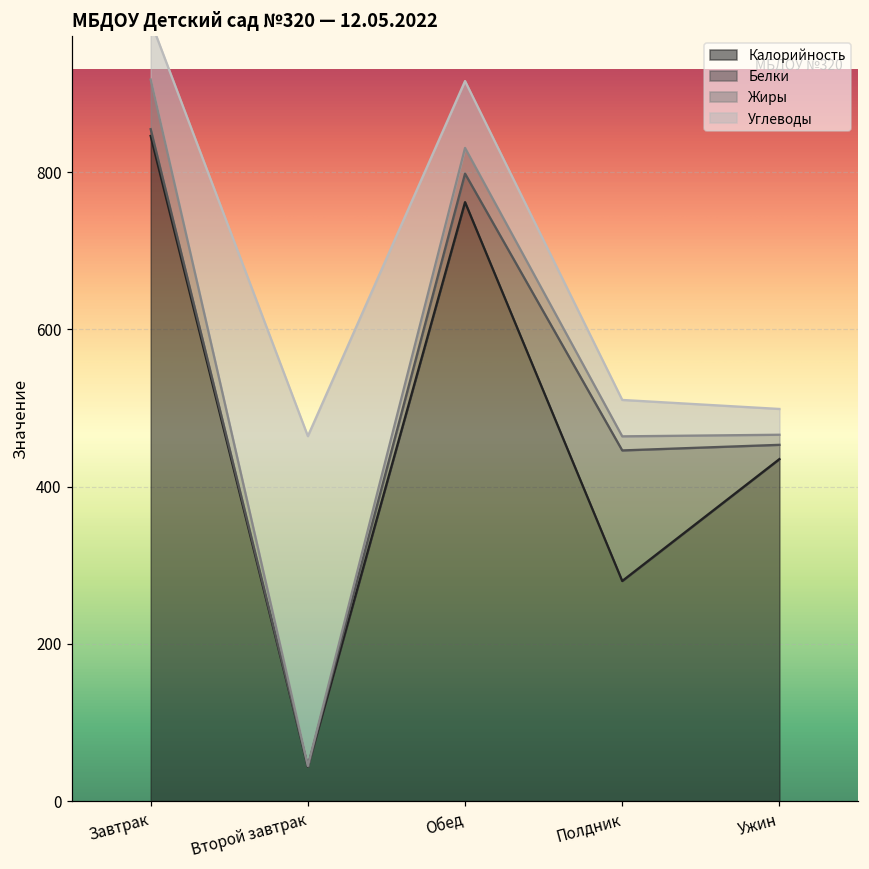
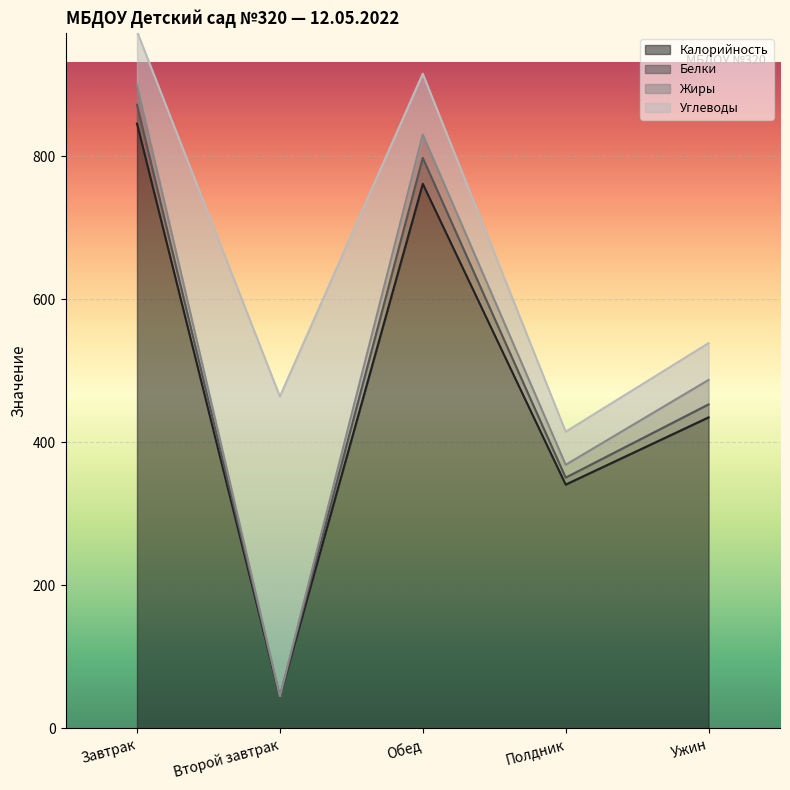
Белки, Завтрак: 10 -> 30
Жиры, Завтрак: 60 -> 30
Калорийность, Полдник: 280 -> 340
Белки, Полдник: 170 -> 10
Жиры, Ужин: 10 -> 30
Углеводы, Ужин: 30 -> 50
